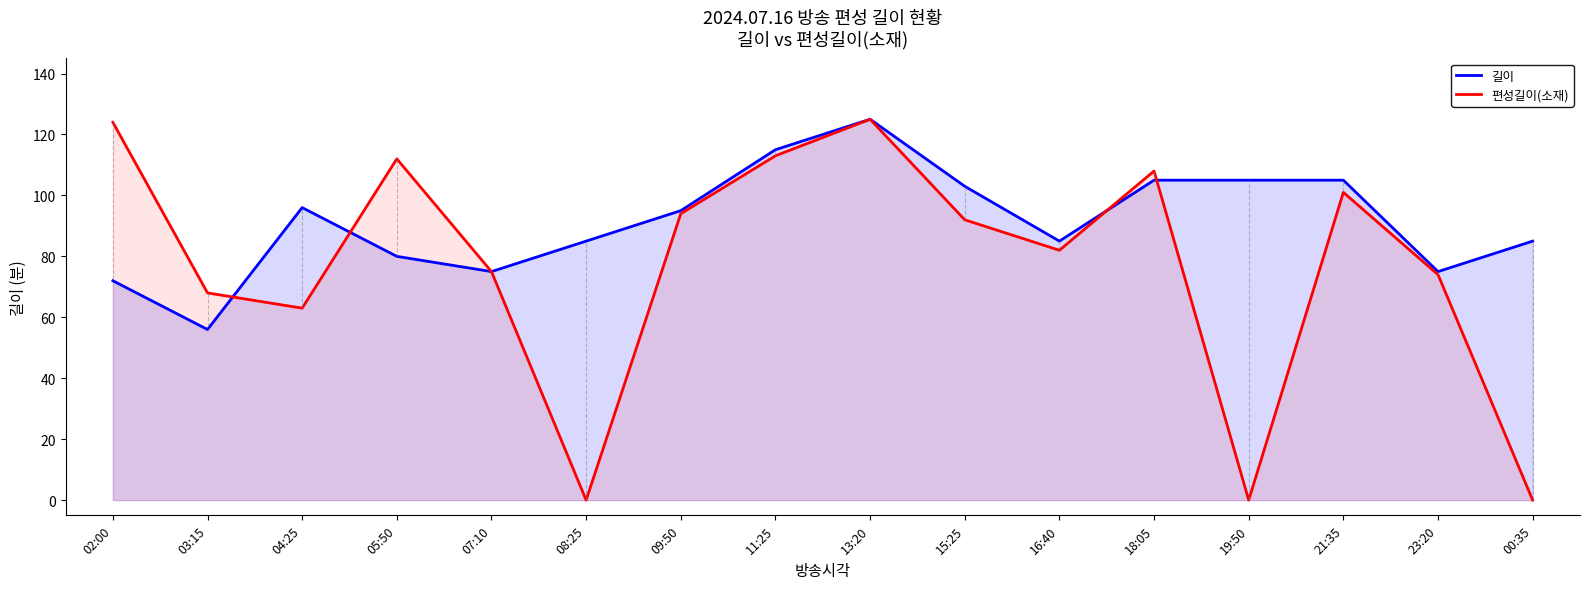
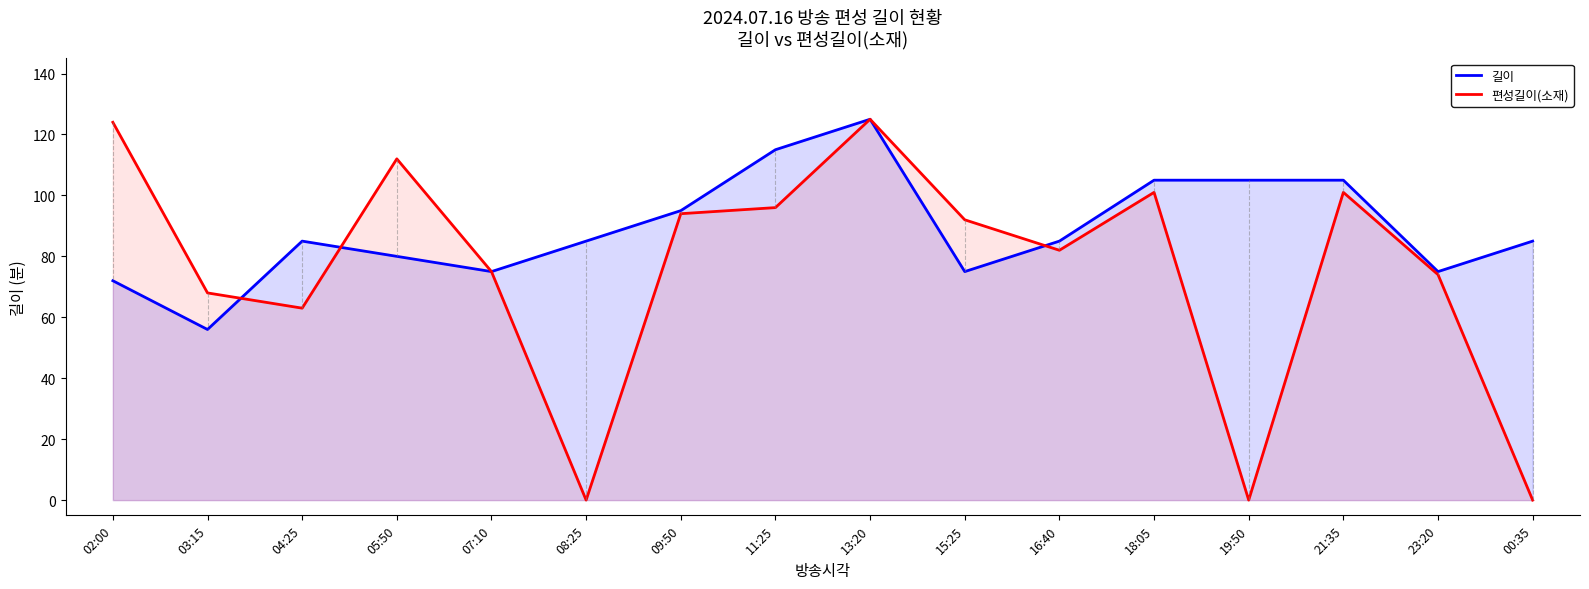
길이, 04:25: 96 -> 85
편성길이(소재), 11:25: 113 -> 96
길이, 15:25: 103 -> 75
편성길이(소재), 18:05: 108 -> 101
